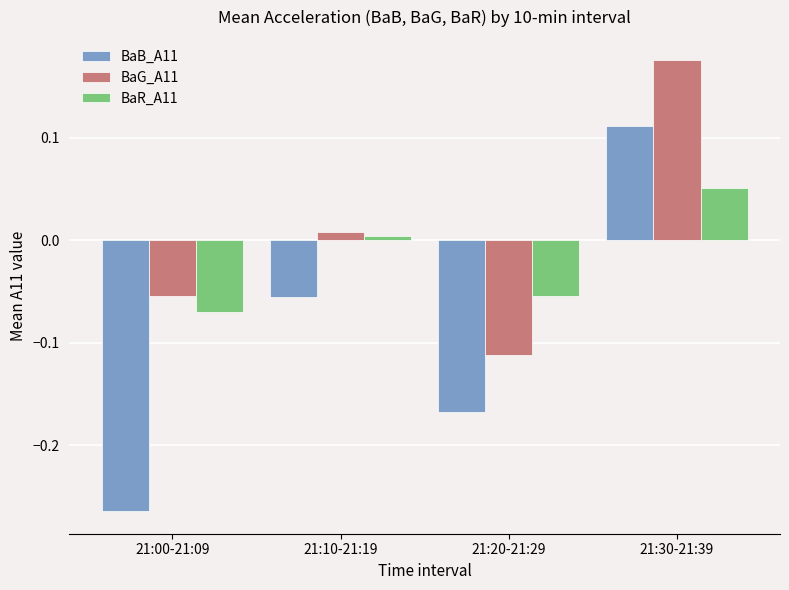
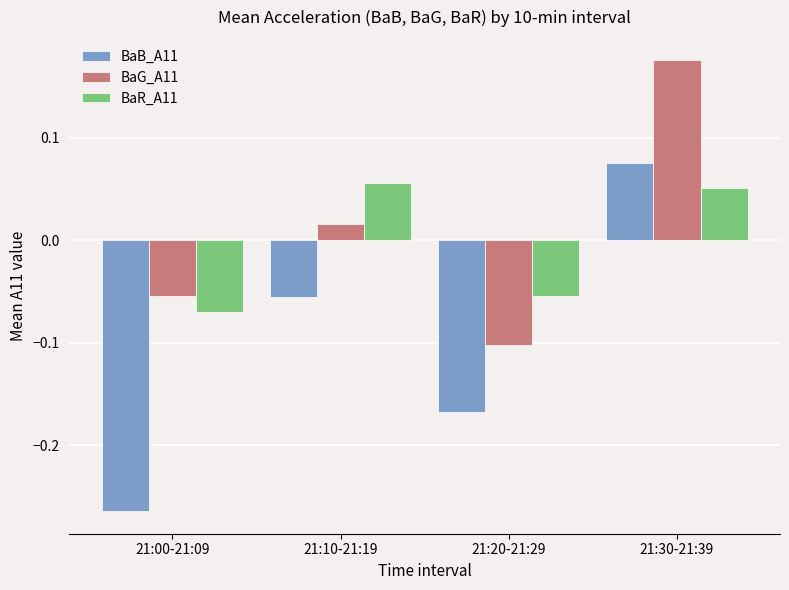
BaG_A11, 21:10-21:19: 0.008 -> 0.016
BaR_A11, 21:10-21:19: 0.004 -> 0.056
BaG_A11, 21:20-21:29: -0.112 -> -0.102
BaB_A11, 21:30-21:39: 0.111 -> 0.075
